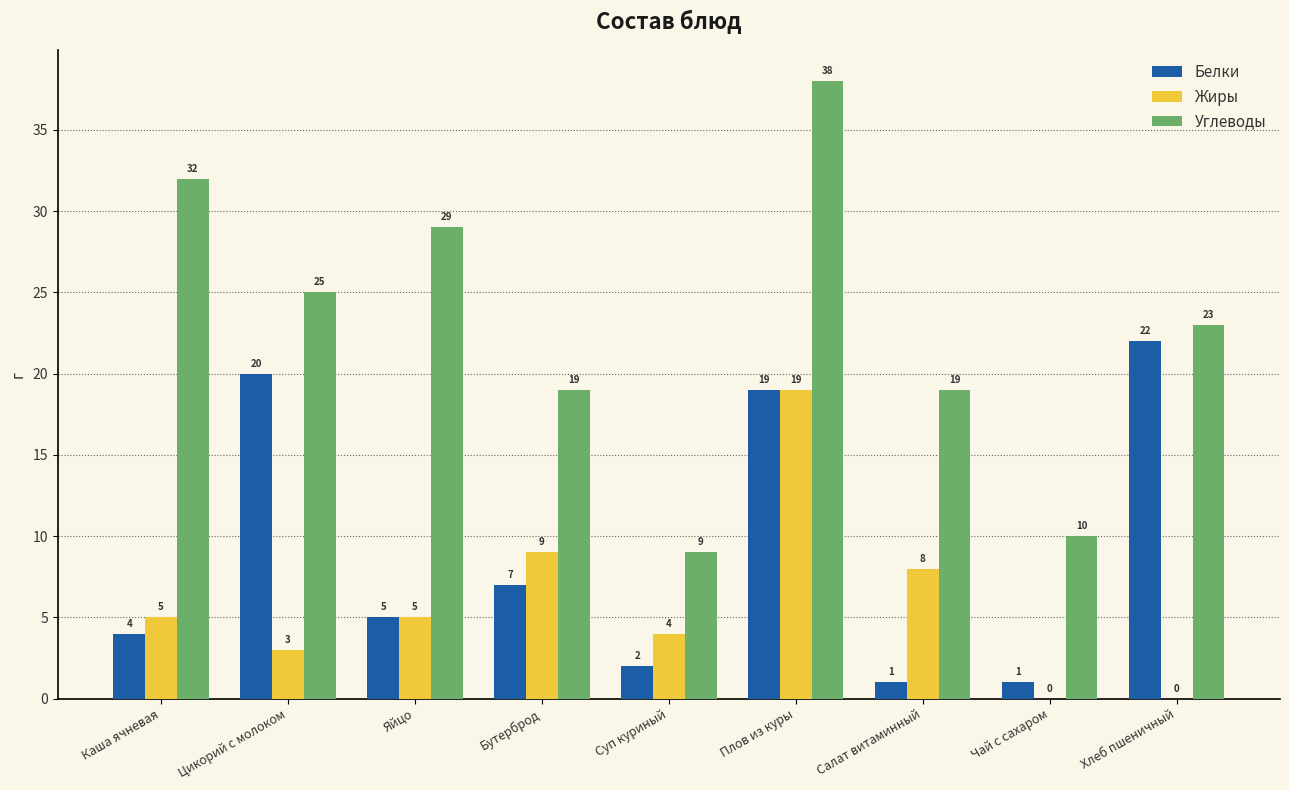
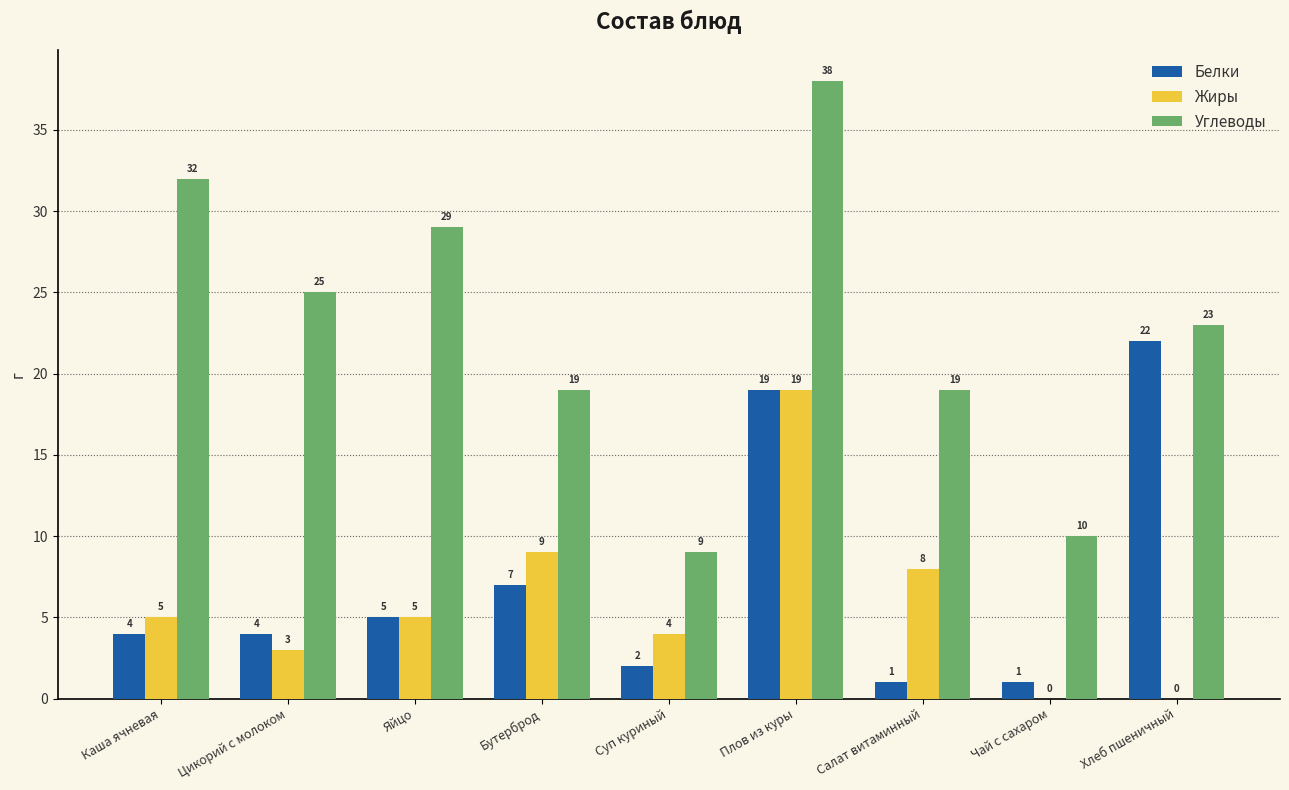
Белки, Цикорий с молоком: 20 -> 4
